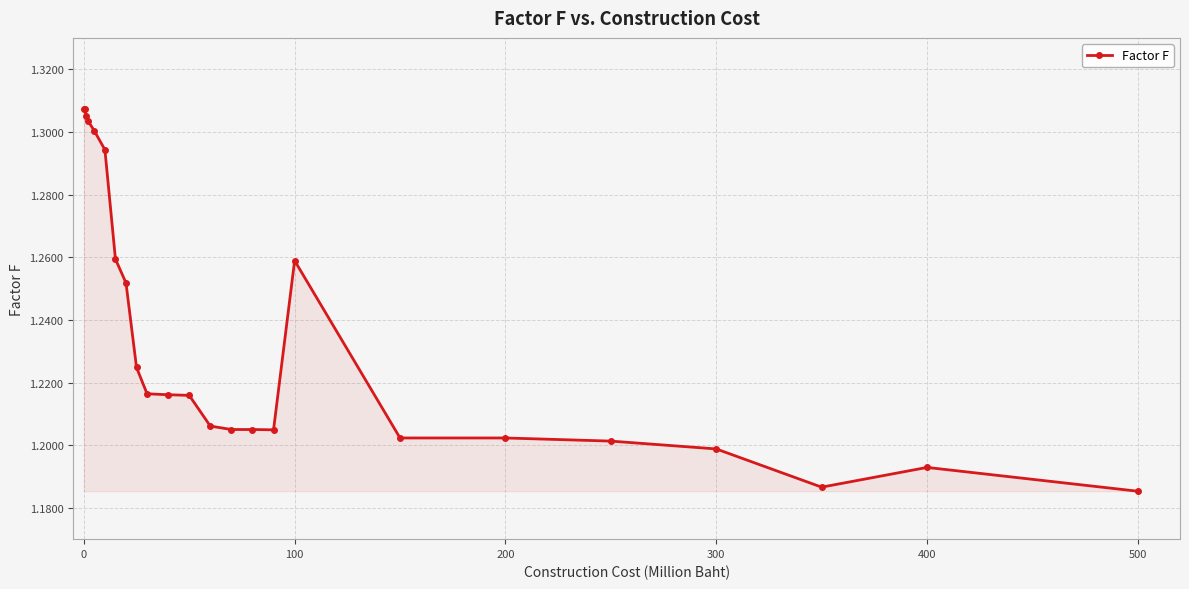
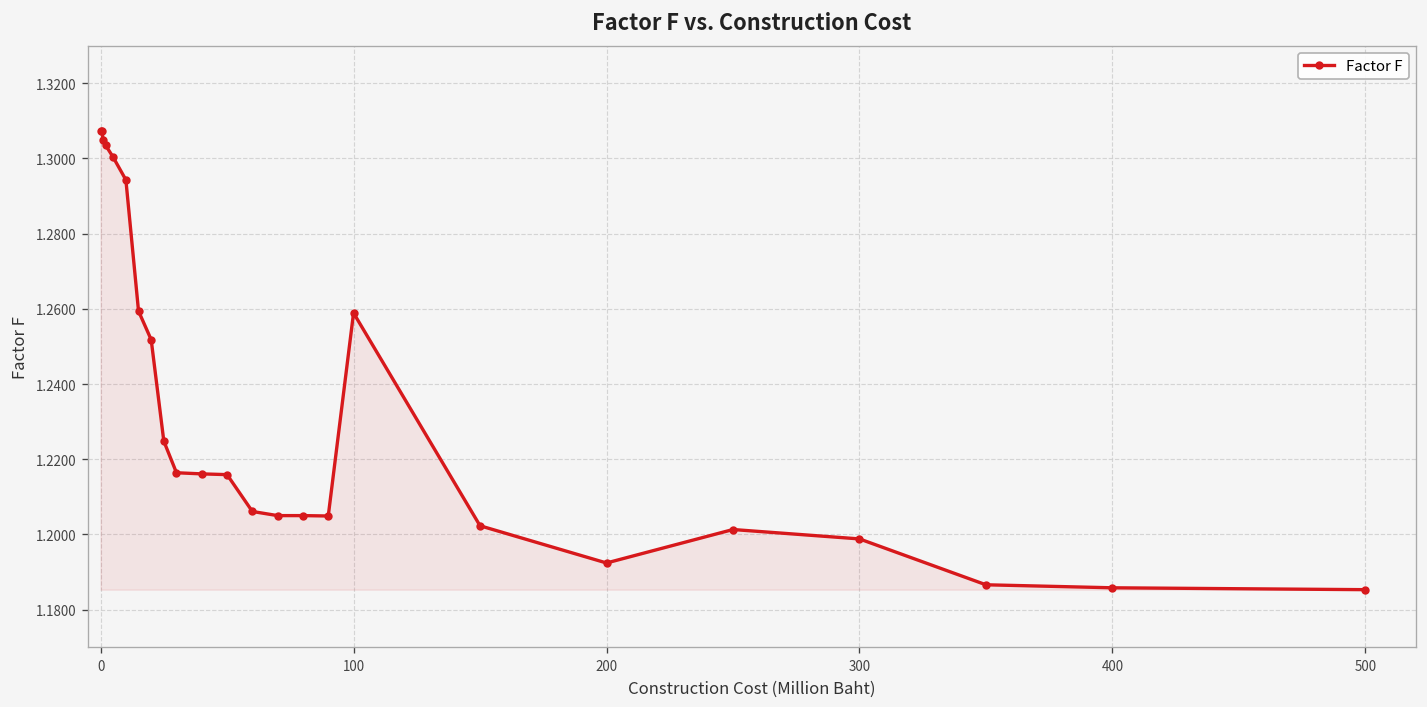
200: 1.202 -> 1.192
400: 1.193 -> 1.186
